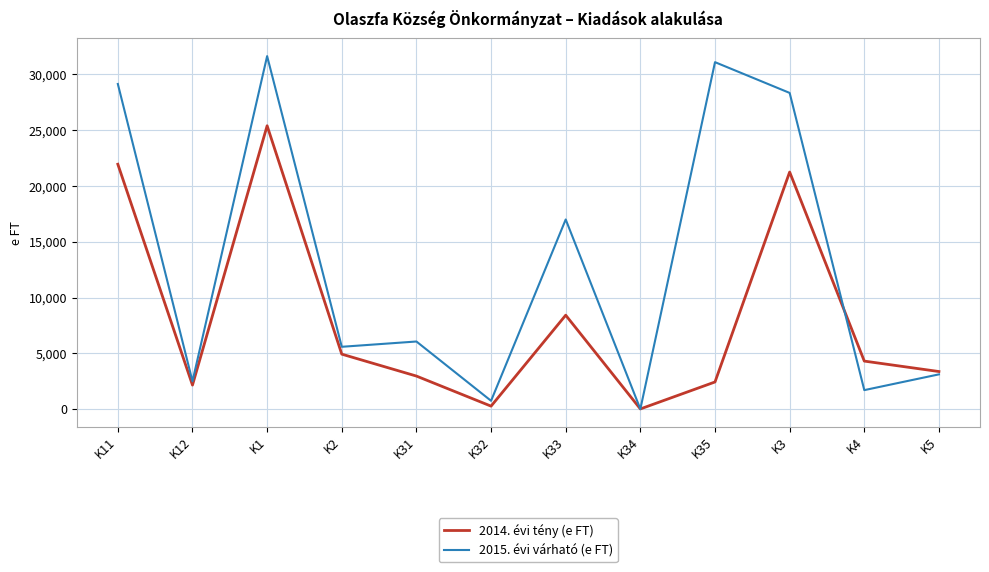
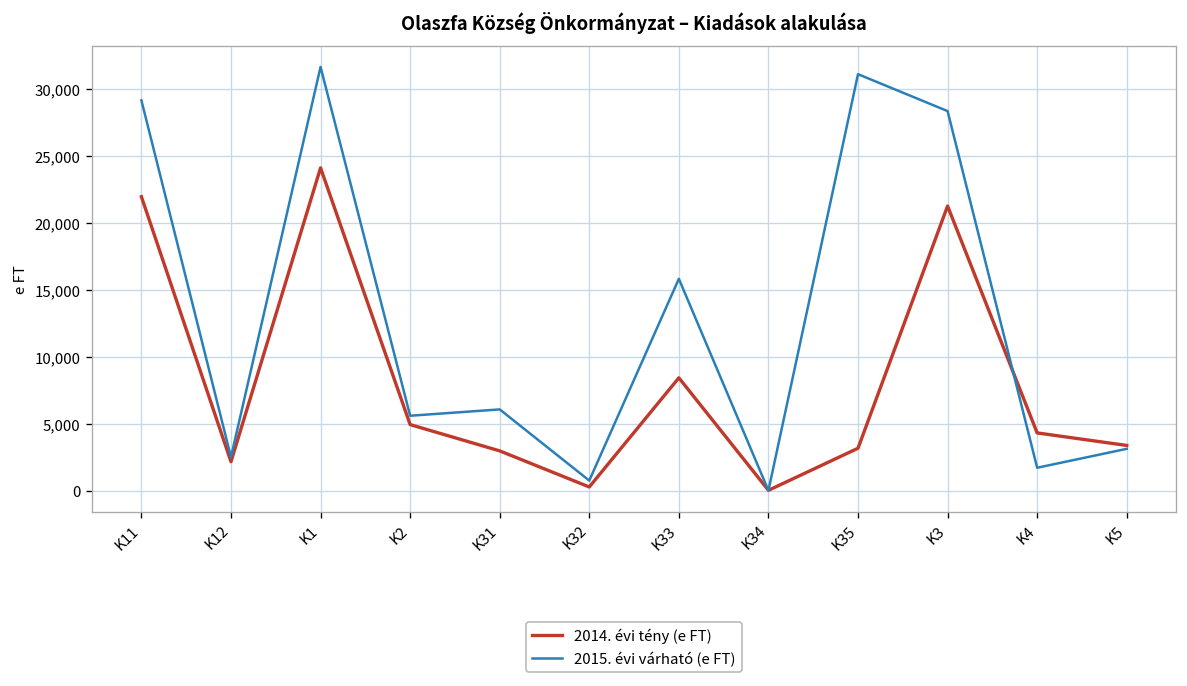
2014. évi tény (e FT), K1: 25,400 -> 24,100
2015. évi várható (e FT), K33: 17,000 -> 15,800
2014. évi tény (e FT), K35: 2,400 -> 3,200
